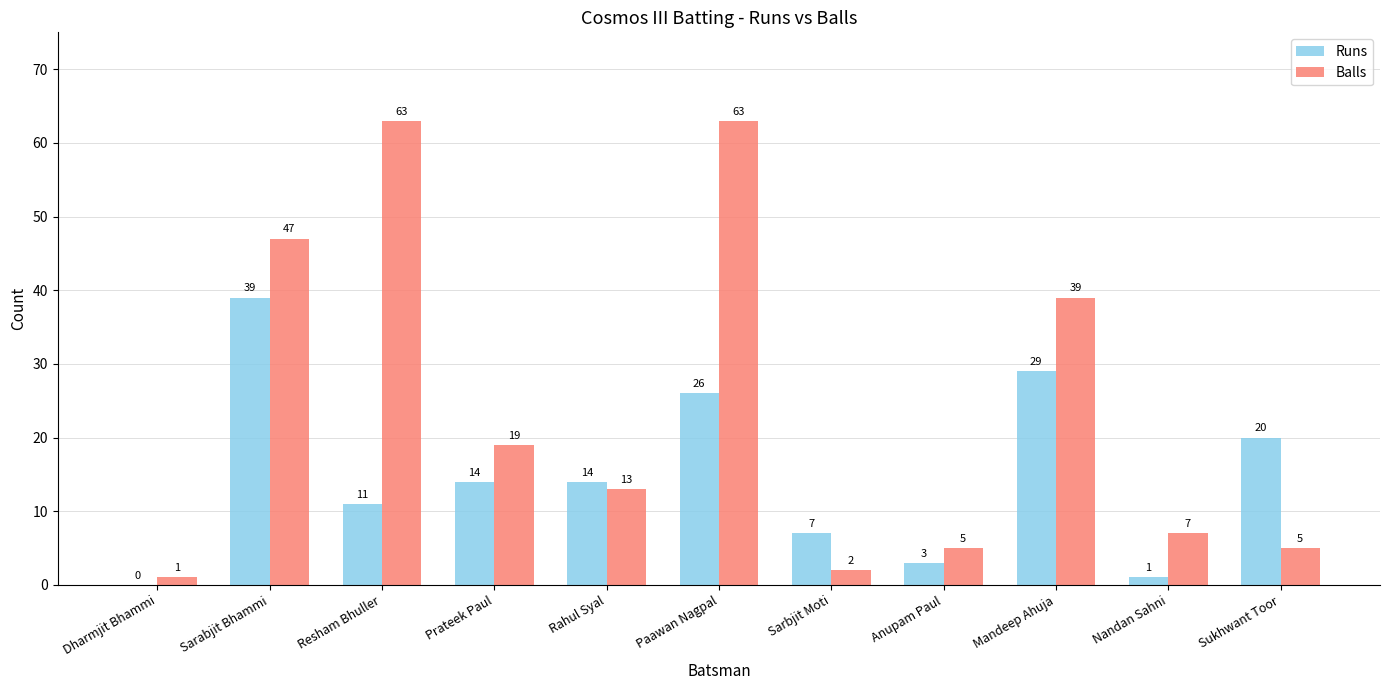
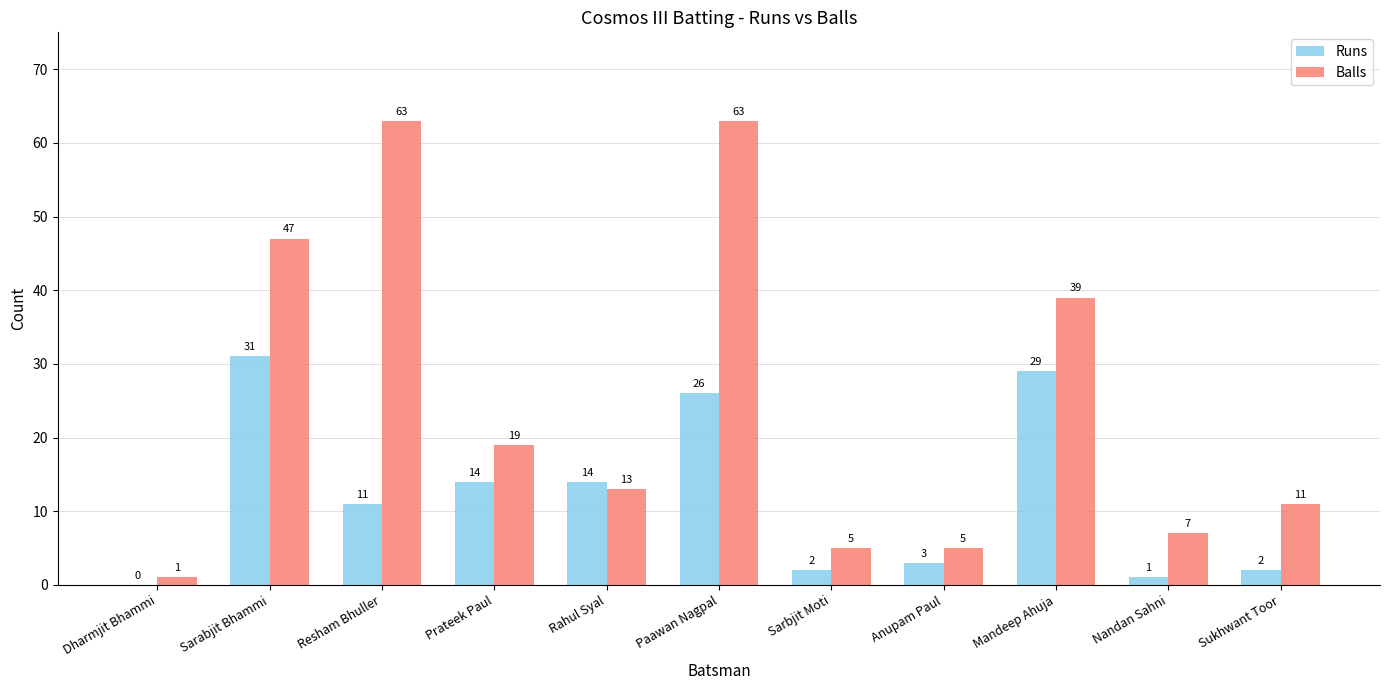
Runs, Sarabjit Bhammi: 39 -> 31
Runs, Sarbjit Moti: 7 -> 2
Balls, Sarbjit Moti: 2 -> 5
Runs, Sukhwant Toor: 20 -> 2
Balls, Sukhwant Toor: 5 -> 11
